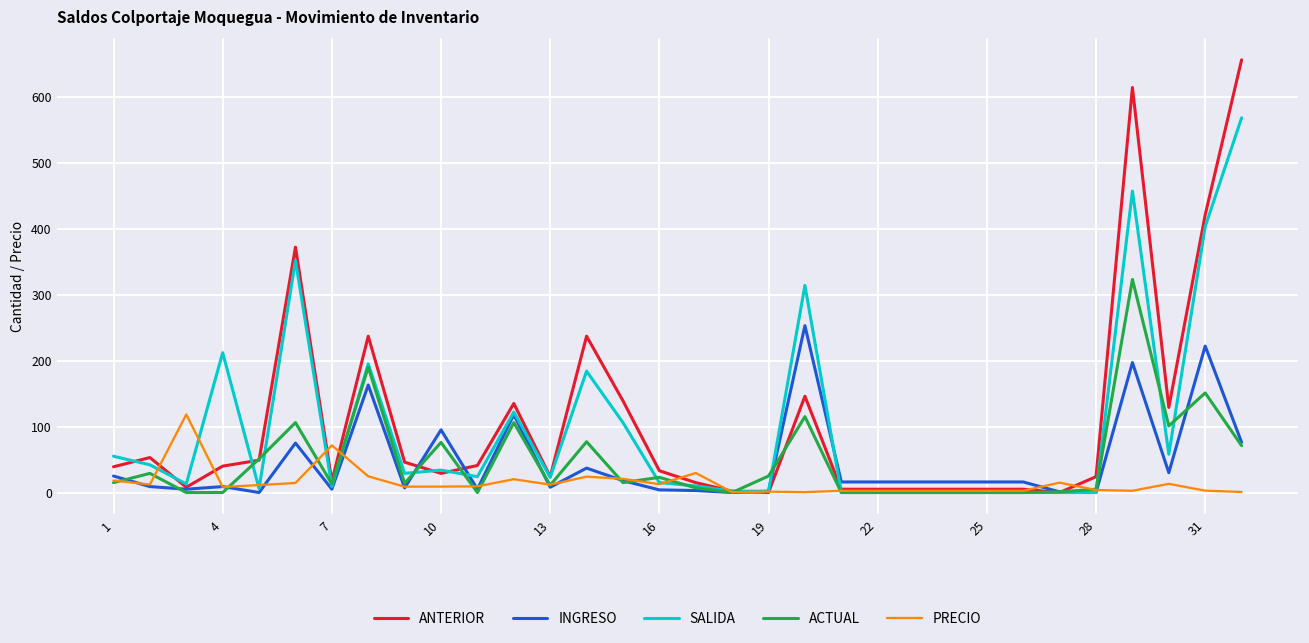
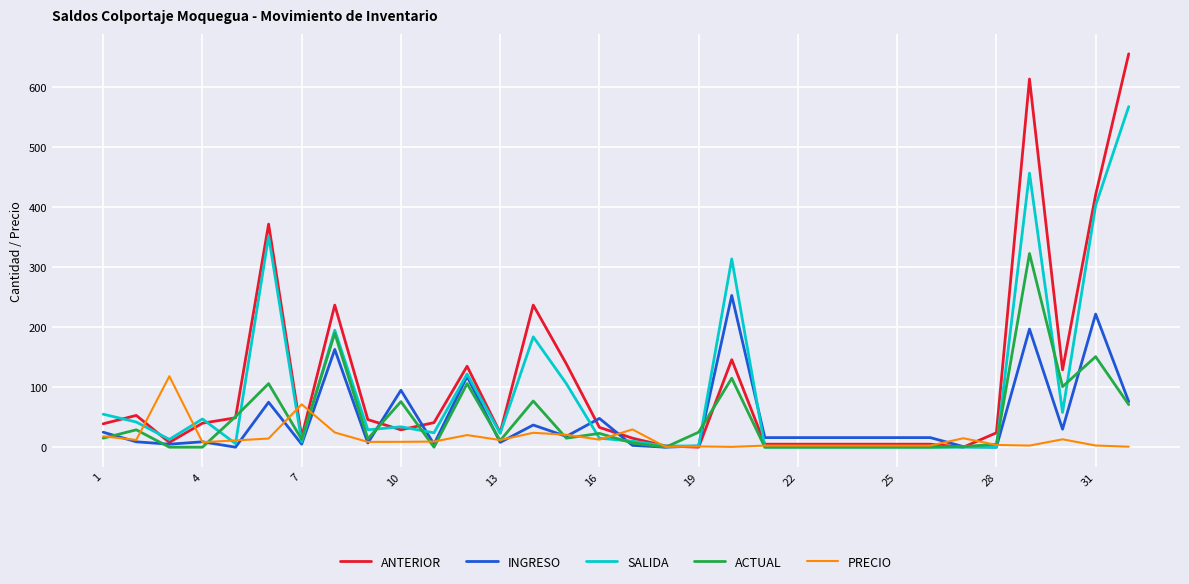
SALIDA, 4: 210 -> 50
INGRESO, 16: 0 -> 50
